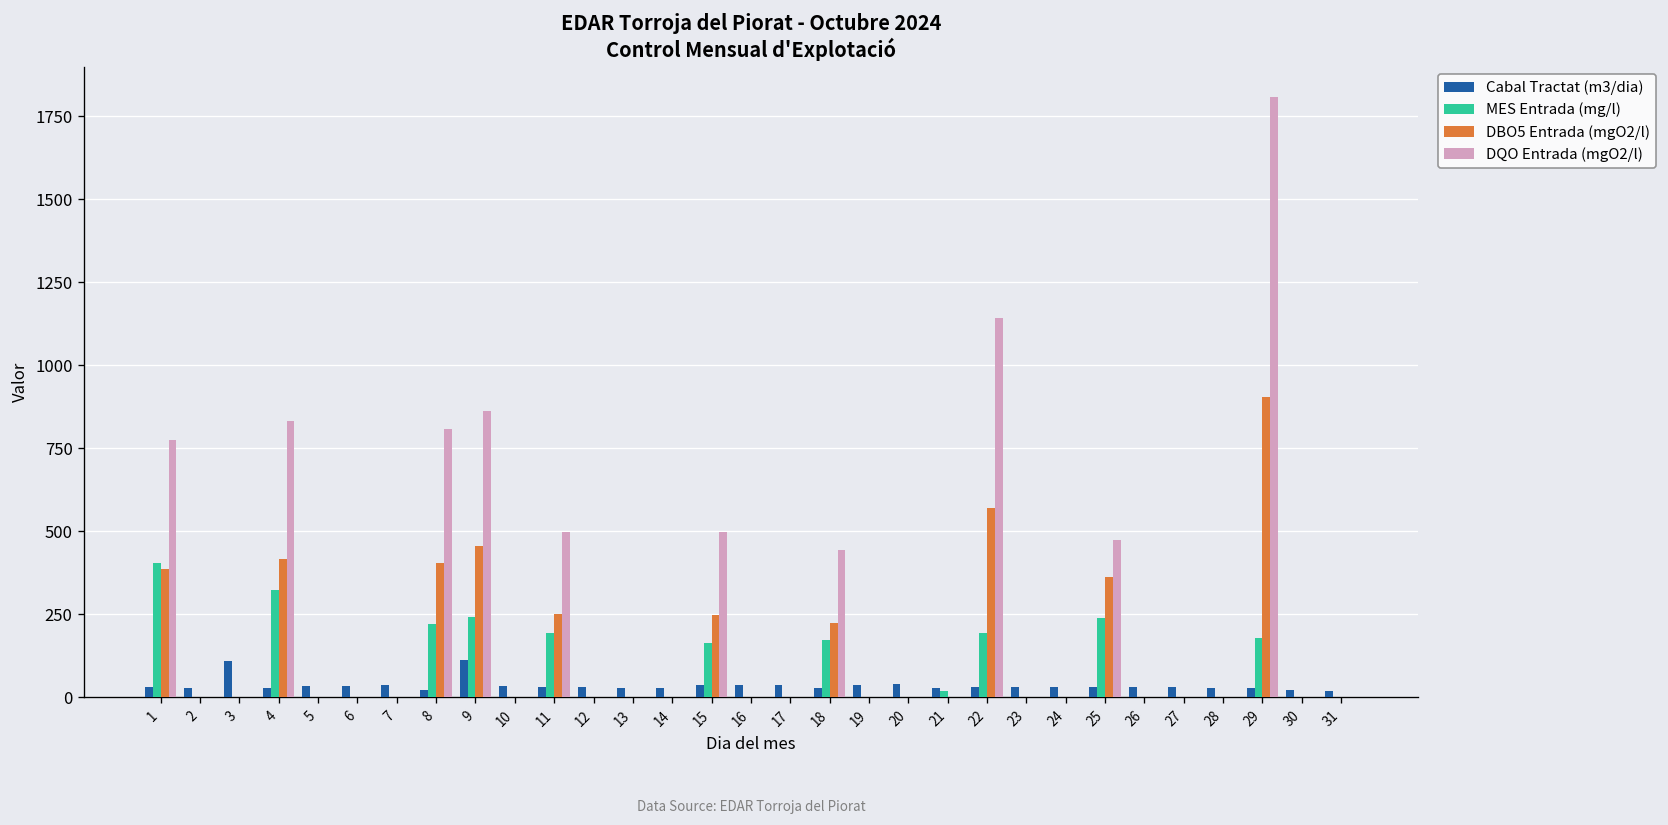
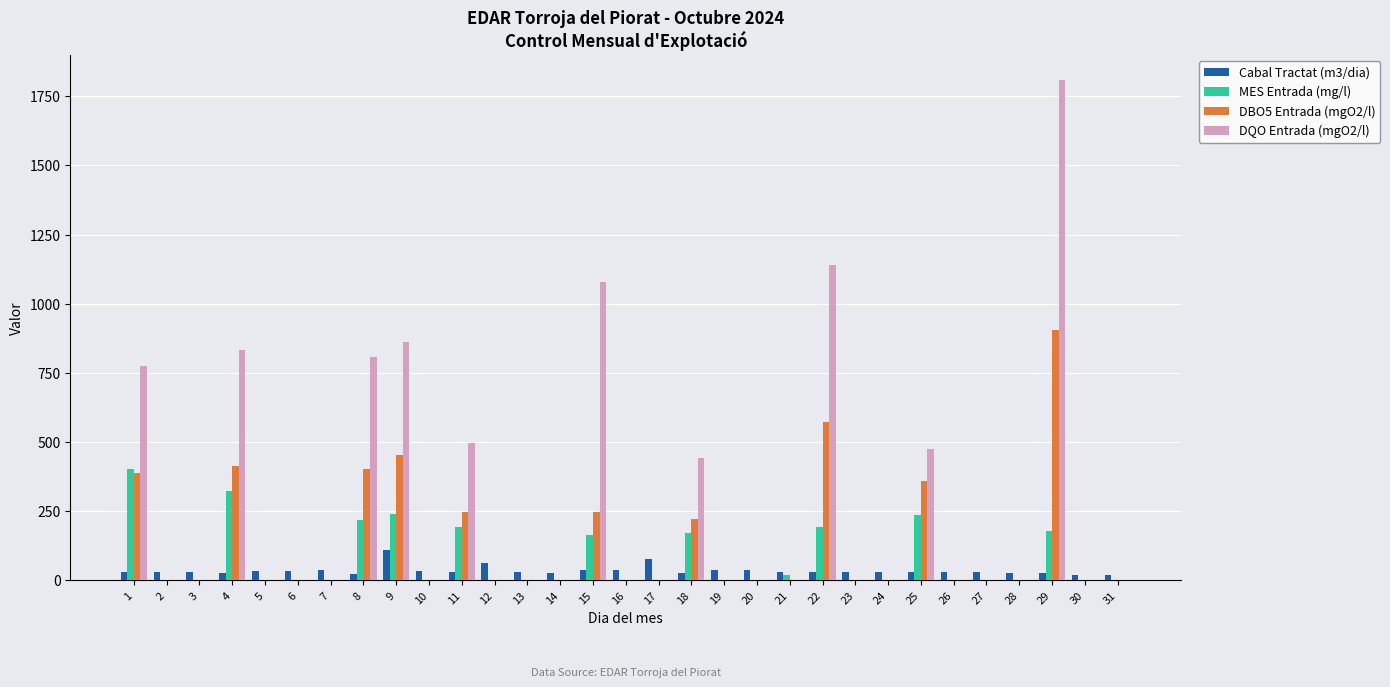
Cabal Tractat (m3/dia), 3: 110 -> 30
Cabal Tractat (m3/dia), 12: 30 -> 60
DQO Entrada (mgO2/l), 15: 500 -> 1080
Cabal Tractat (m3/dia), 17: 40 -> 80
